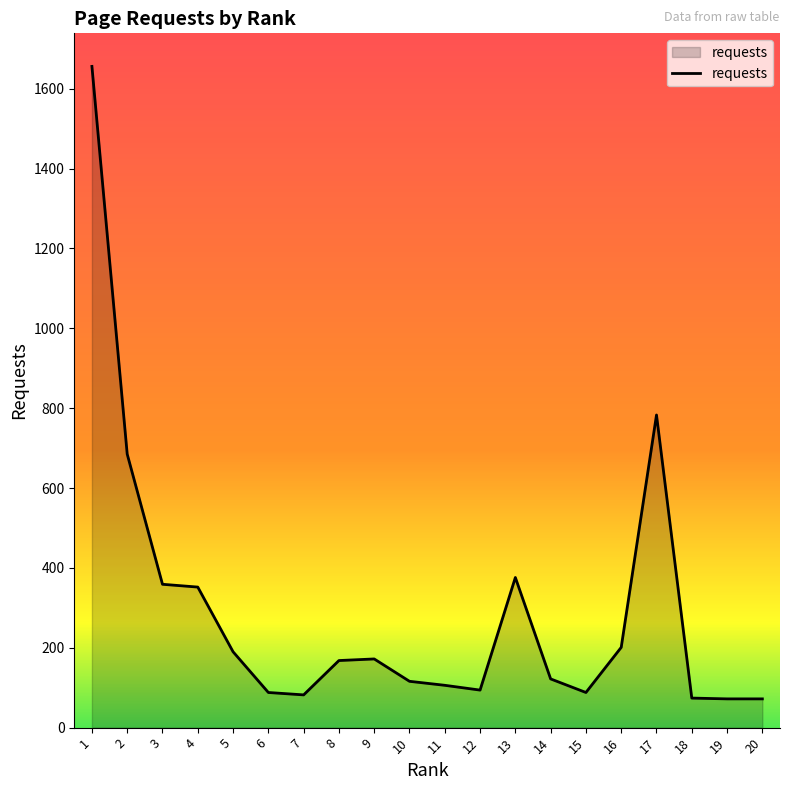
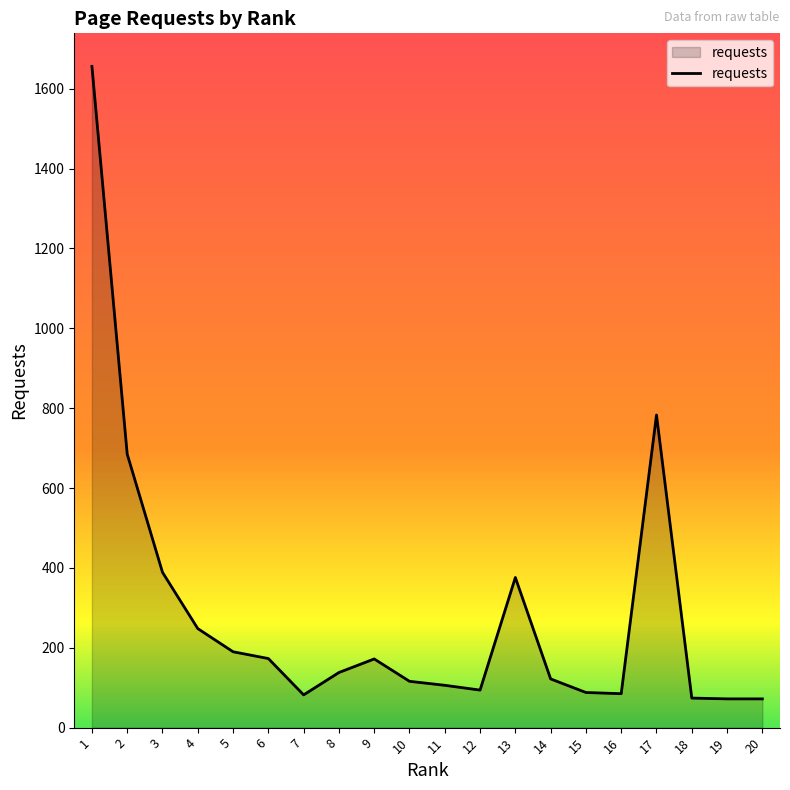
3: 360 -> 390
4: 350 -> 250
6: 90 -> 170
8: 170 -> 140
16: 200 -> 90
